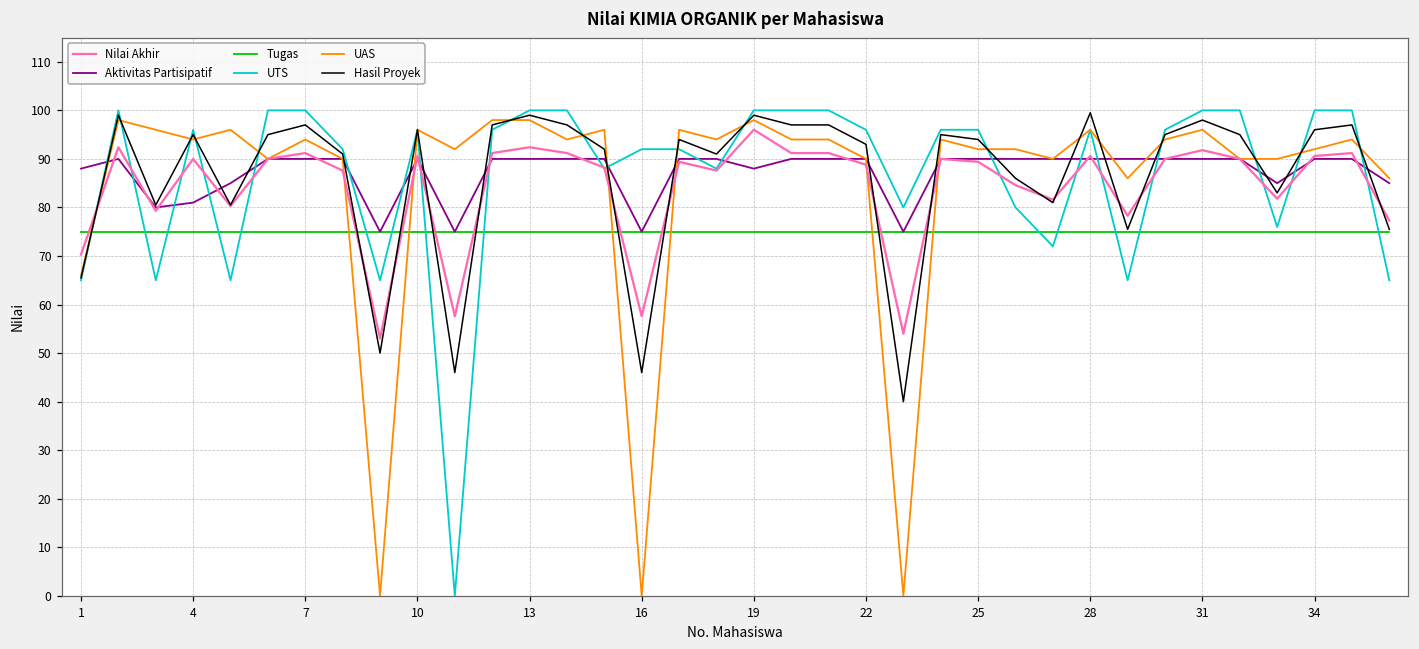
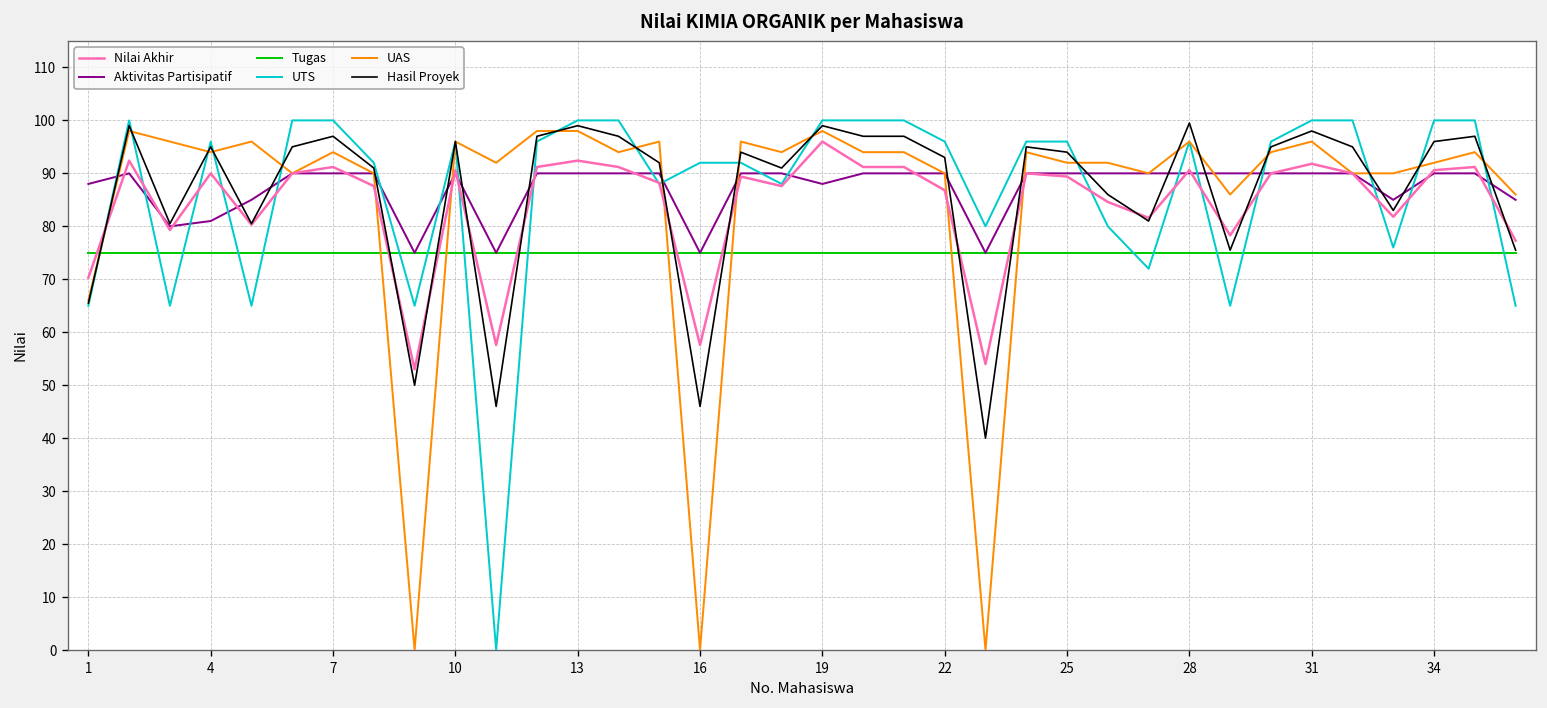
Nilai Akhir, 22: 89 -> 87
